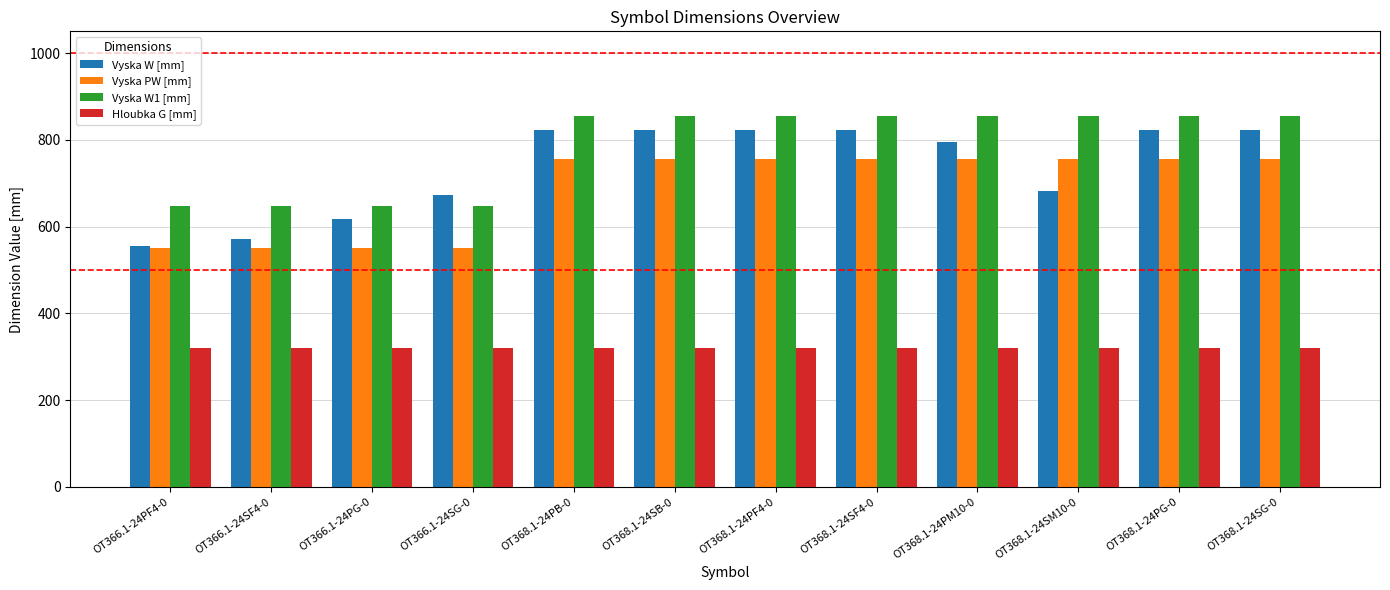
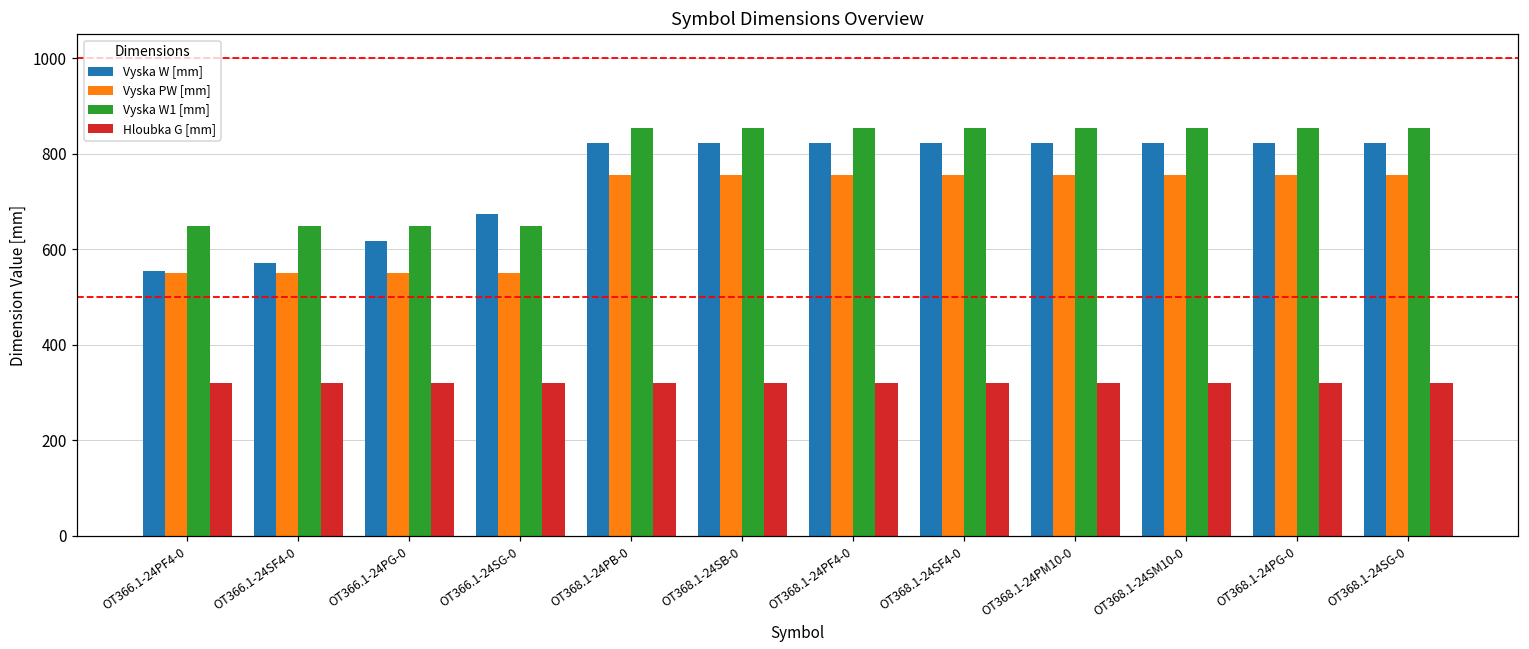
Vyska W [mm], OT368.1-24PM10-0: 800 -> 820
Vyska W [mm], OT368.1-24SM10-0: 680 -> 820
